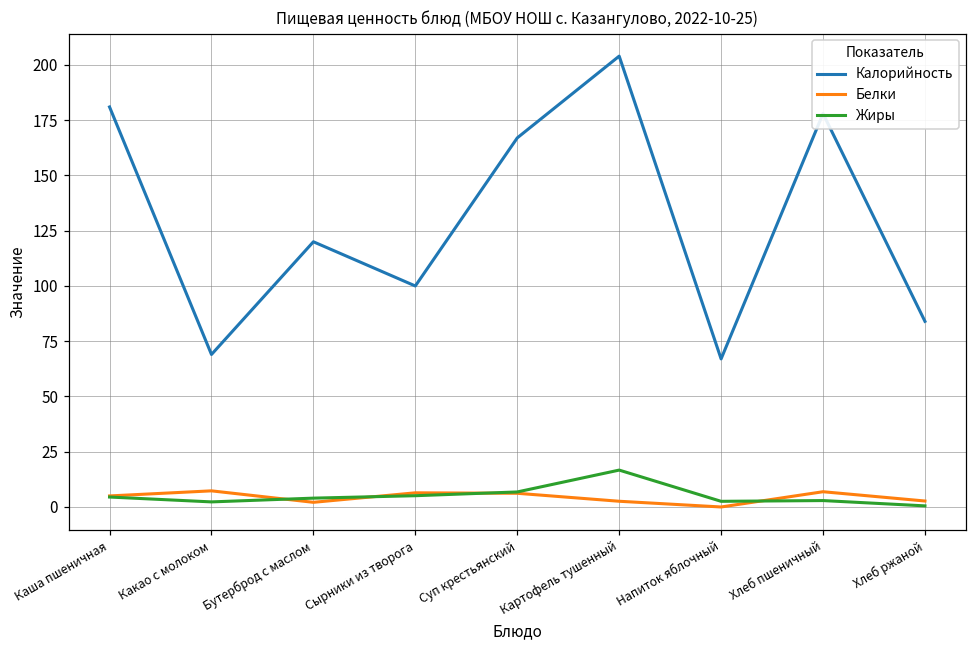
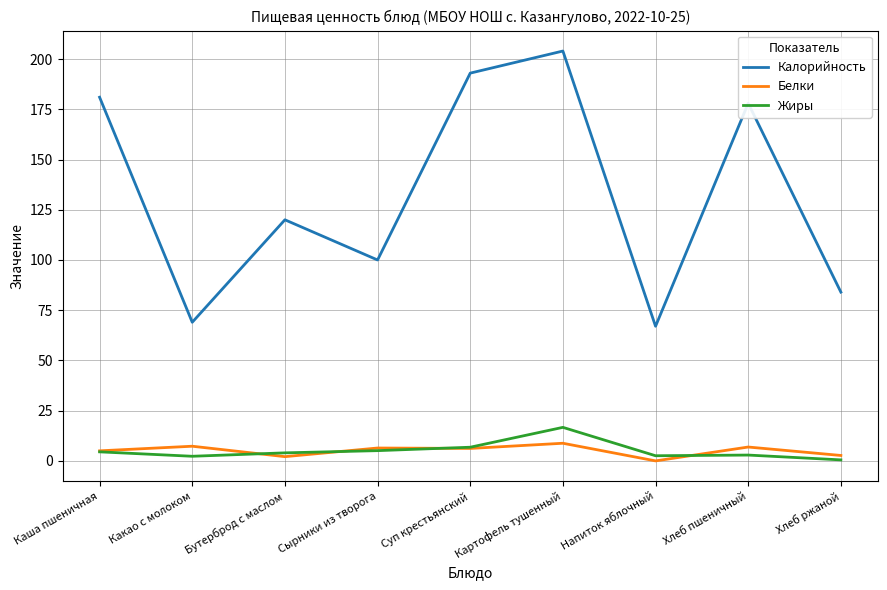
Калорийность, Суп крестьянский: 167 -> 193
Белки, Картофель тушенный: 3 -> 9
